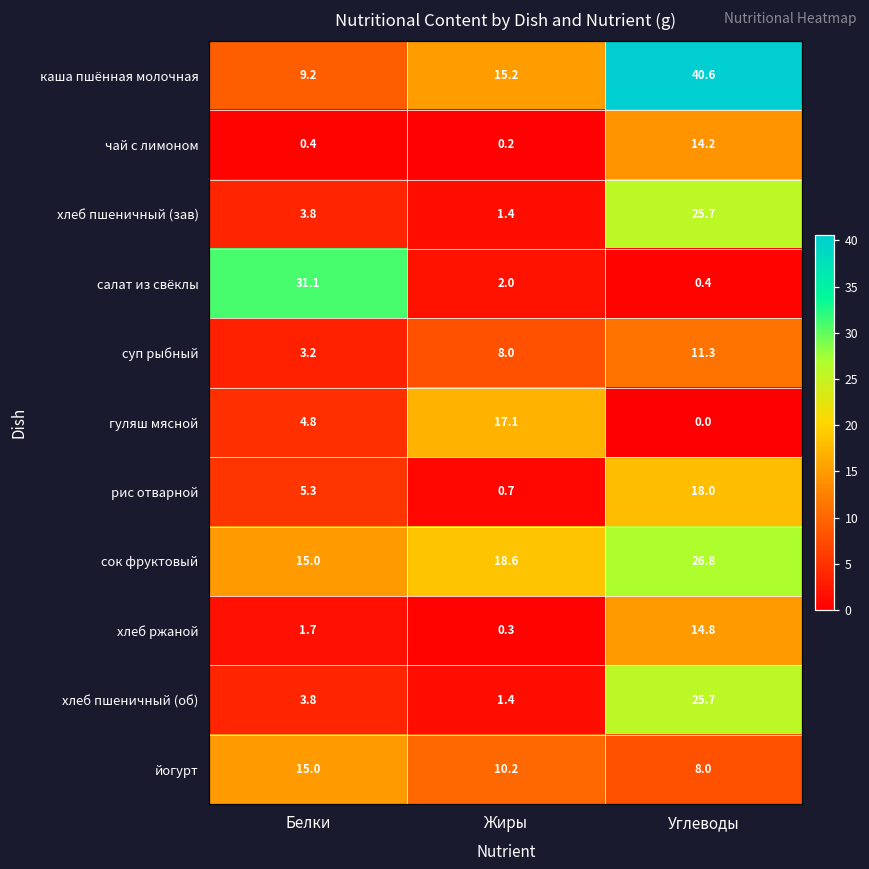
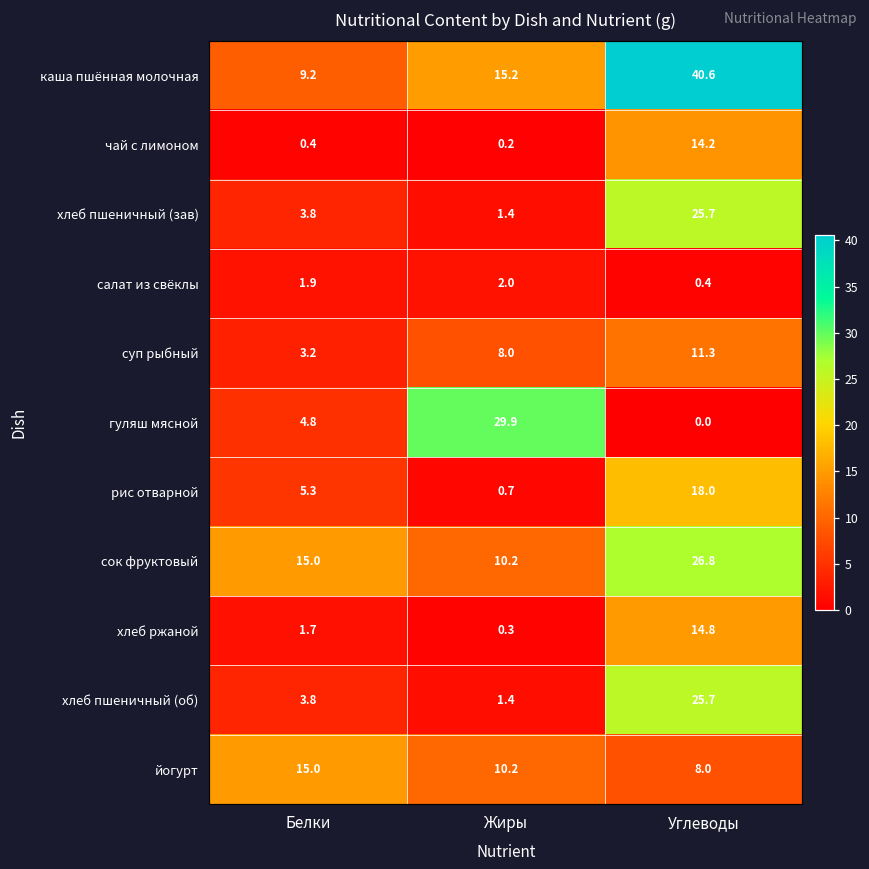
салат из свёклы, Белки: 31.1 -> 1.9
гуляш мясной, Жиры: 17.1 -> 29.9
сок фруктовый, Жиры: 18.6 -> 10.2
